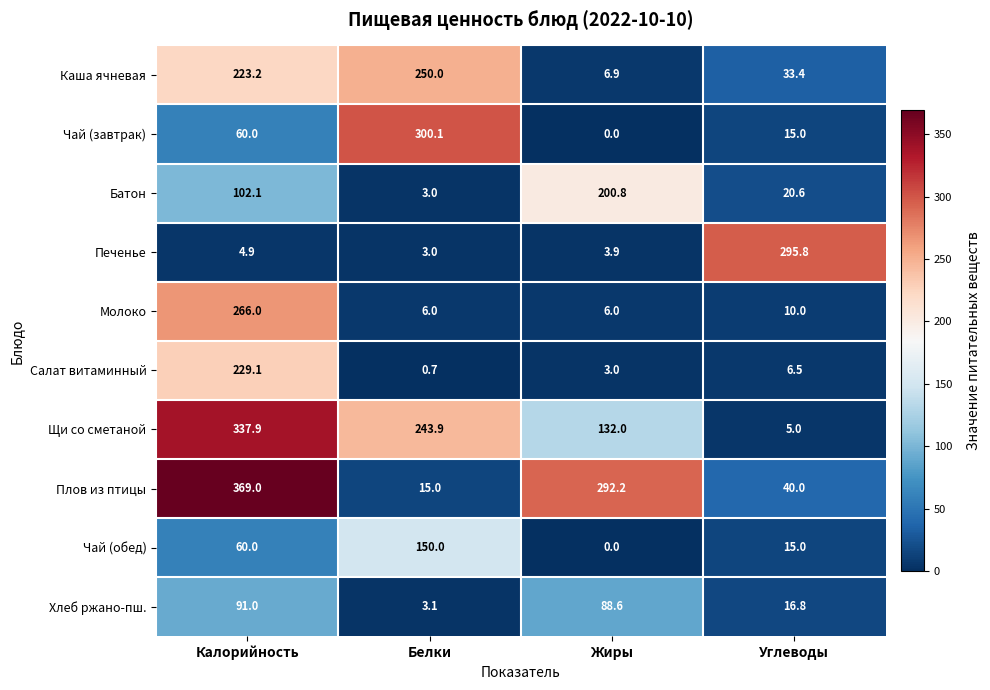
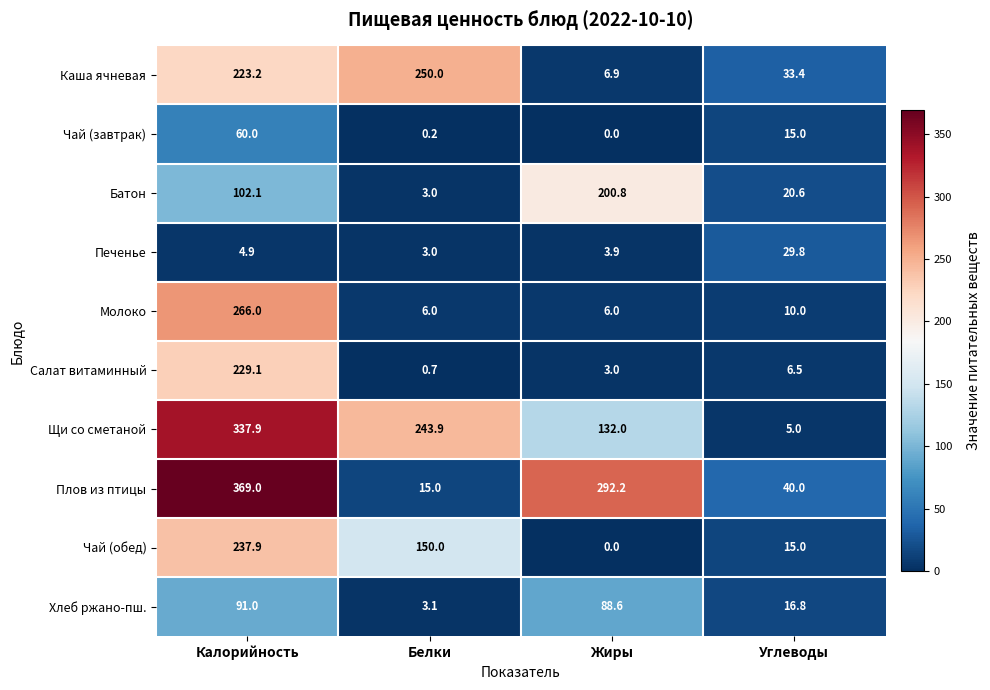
Чай (завтрак), Белки: 300.1 -> 0.2
Печенье, Углеводы: 295.8 -> 29.8
Чай (обед), Калорийность: 60.0 -> 237.9
